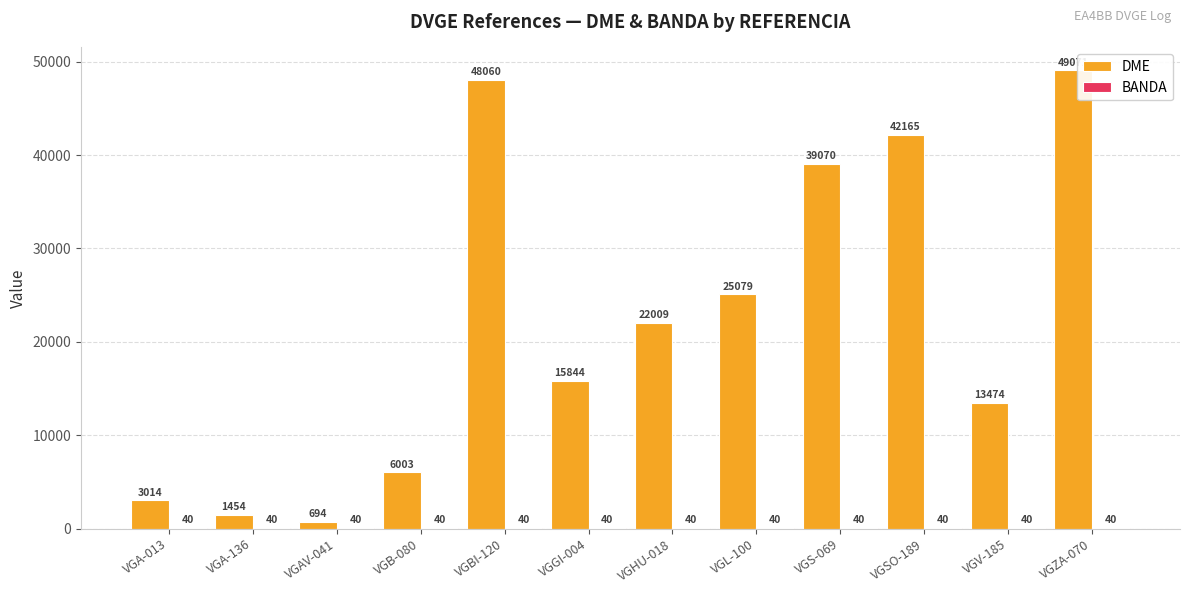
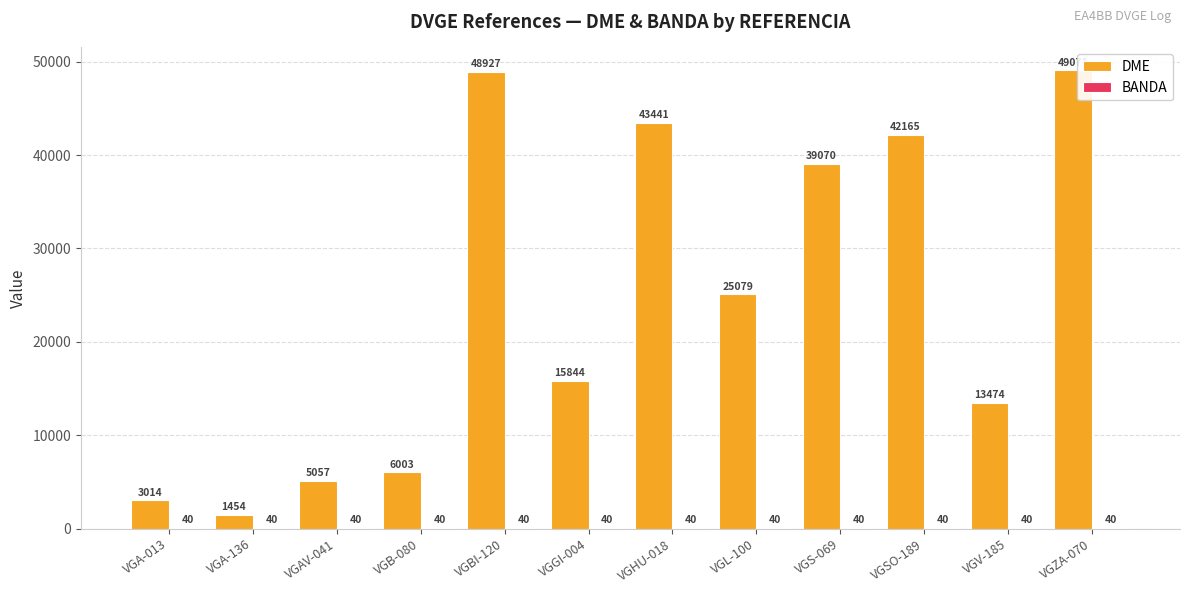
DME, VGAV-041: 694 -> 5057
DME, VGBI-120: 48060 -> 48927
DME, VGHU-018: 22009 -> 43441
